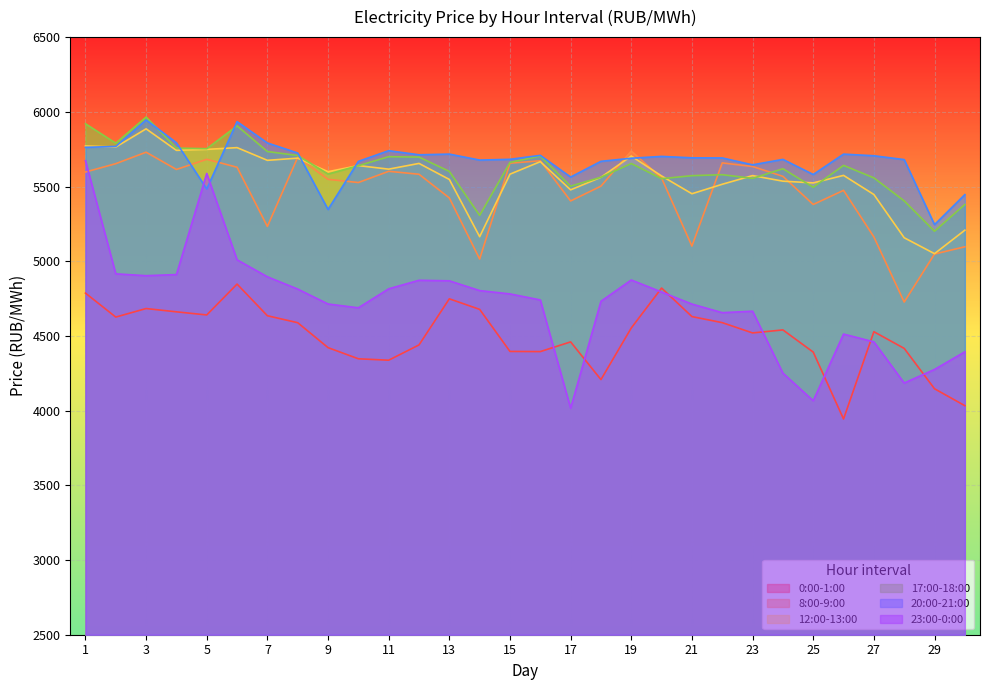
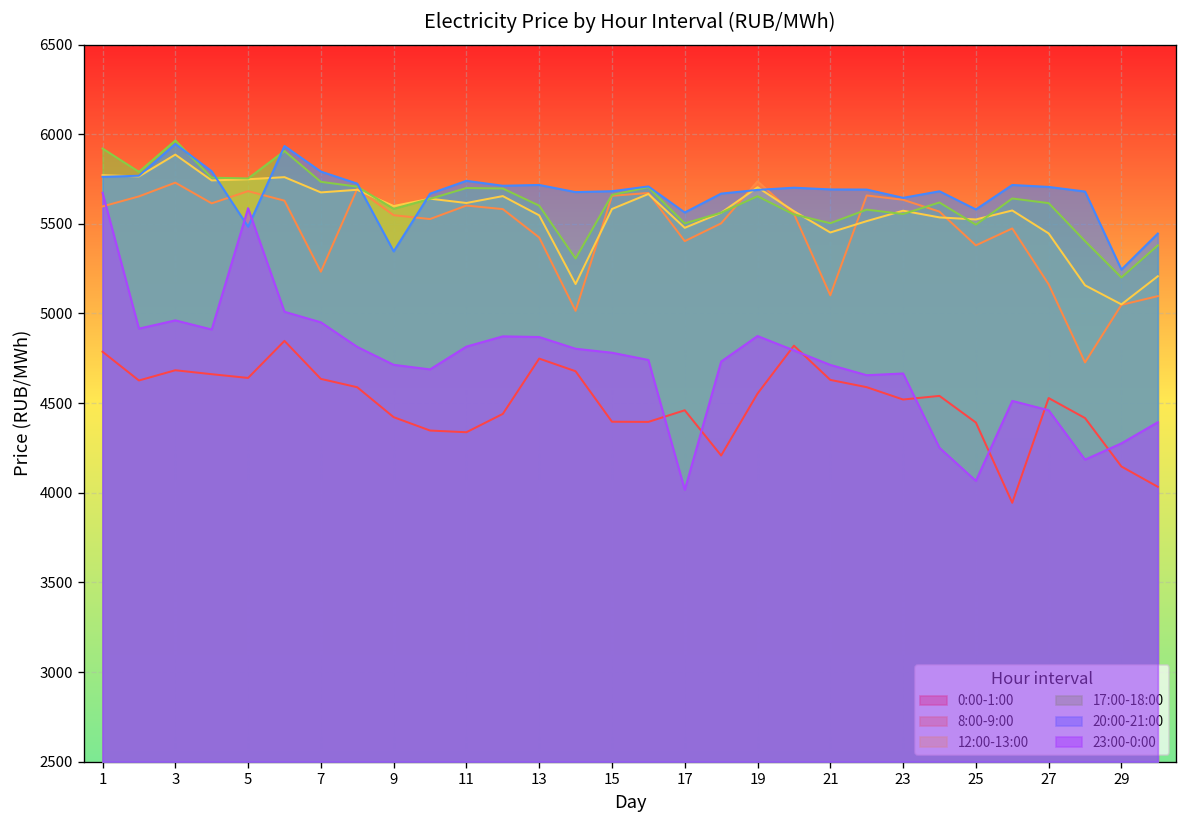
23:00-0:00, 3: 4900 -> 4960
23:00-0:00, 7: 4900 -> 4950
17:00-18:00, 21: 5570 -> 5500
17:00-18:00, 27: 5560 -> 5620
